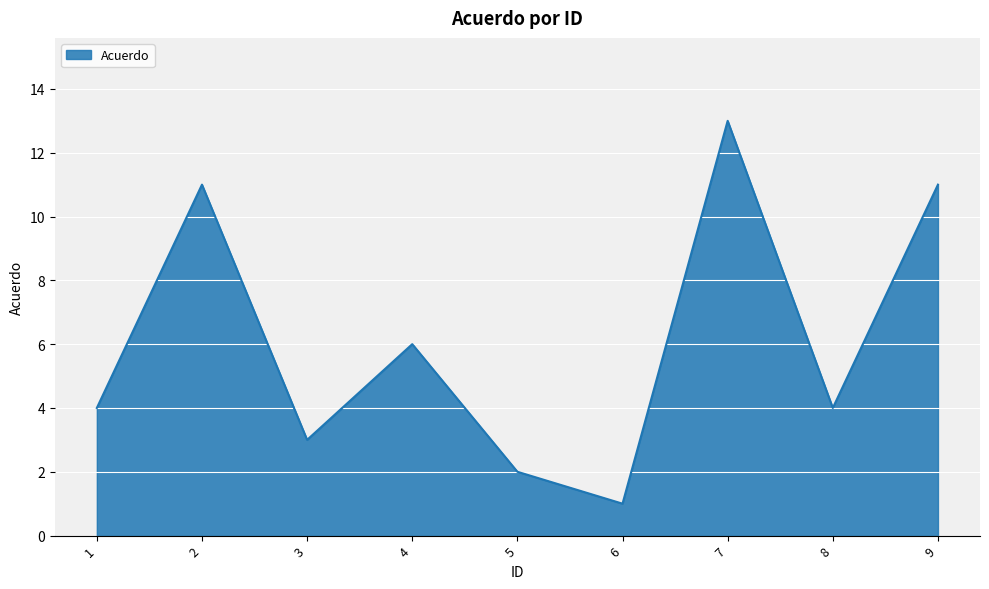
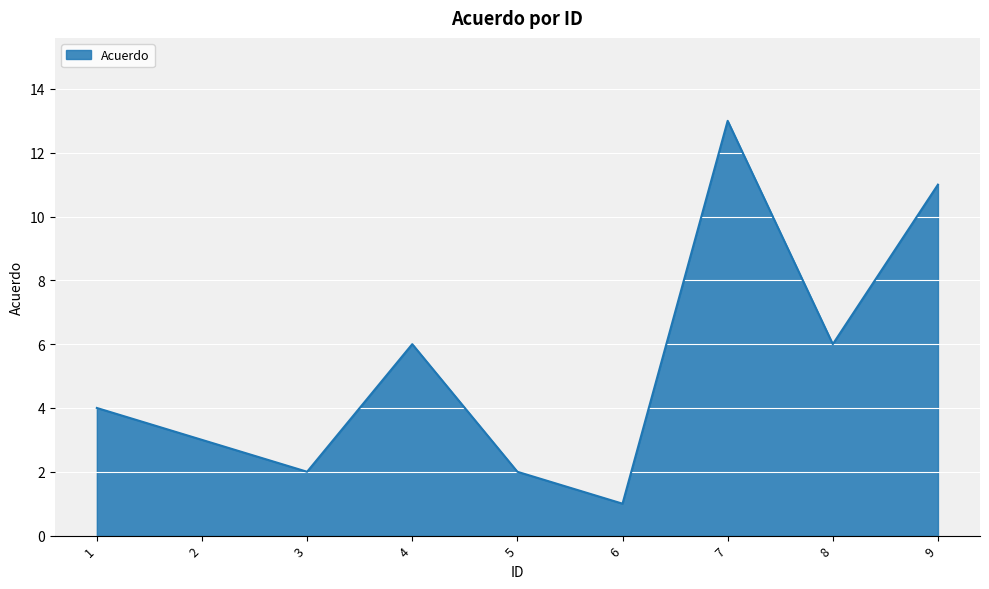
2: 11 -> 3
3: 3 -> 2
8: 4 -> 6
